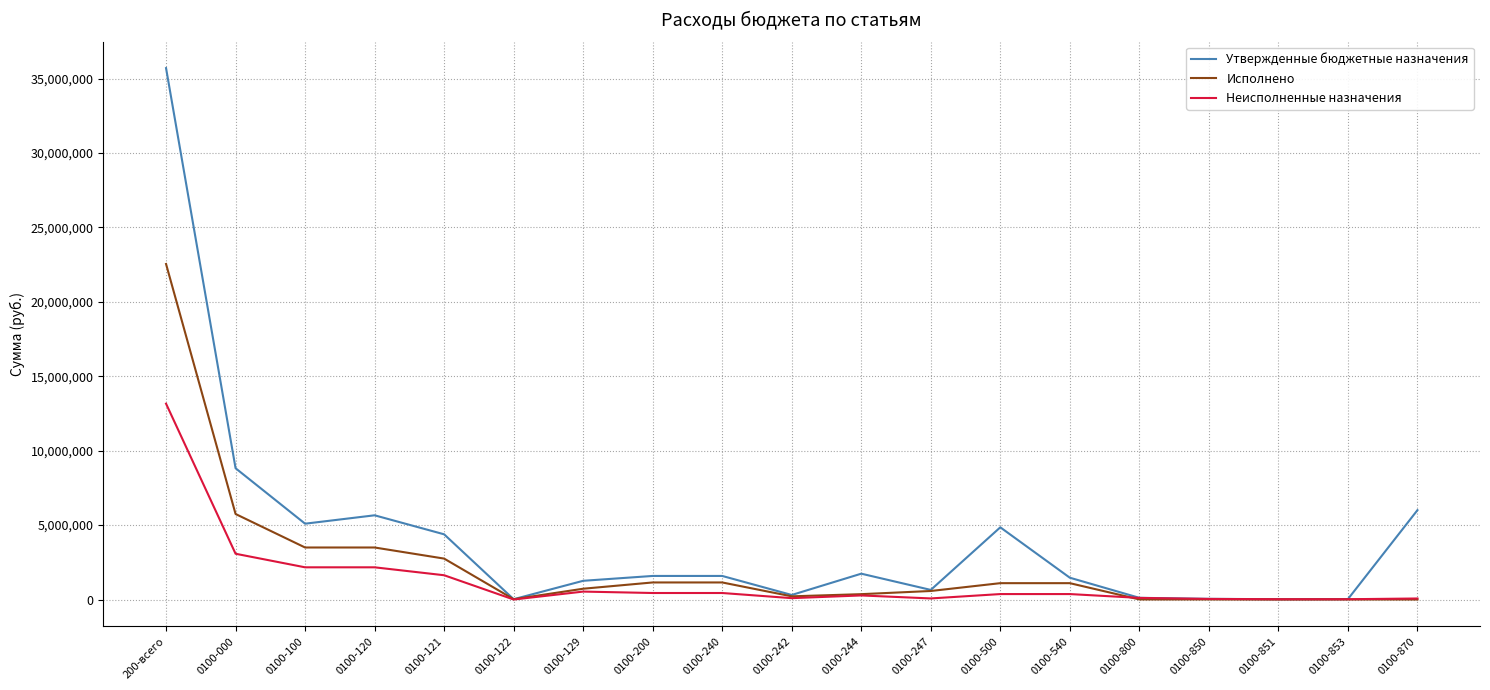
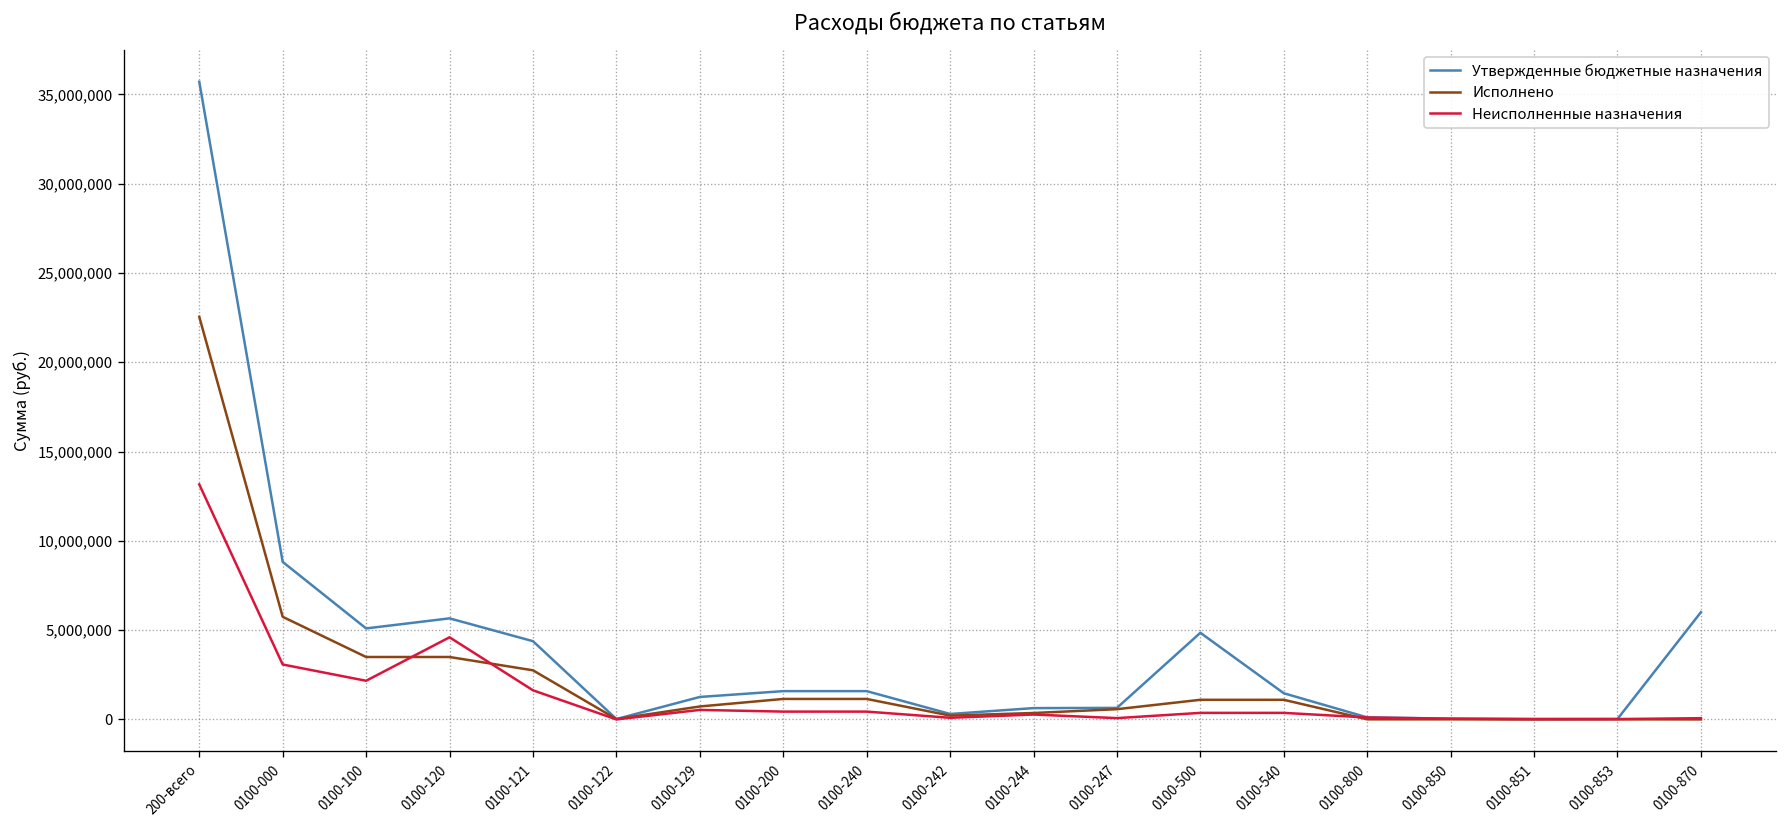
Неисполненные назначения, 0100-120: 2,200,000 -> 4,600,000
Утвержденные бюджетные назначения, 0100-244: 1,700,000 -> 600,000
